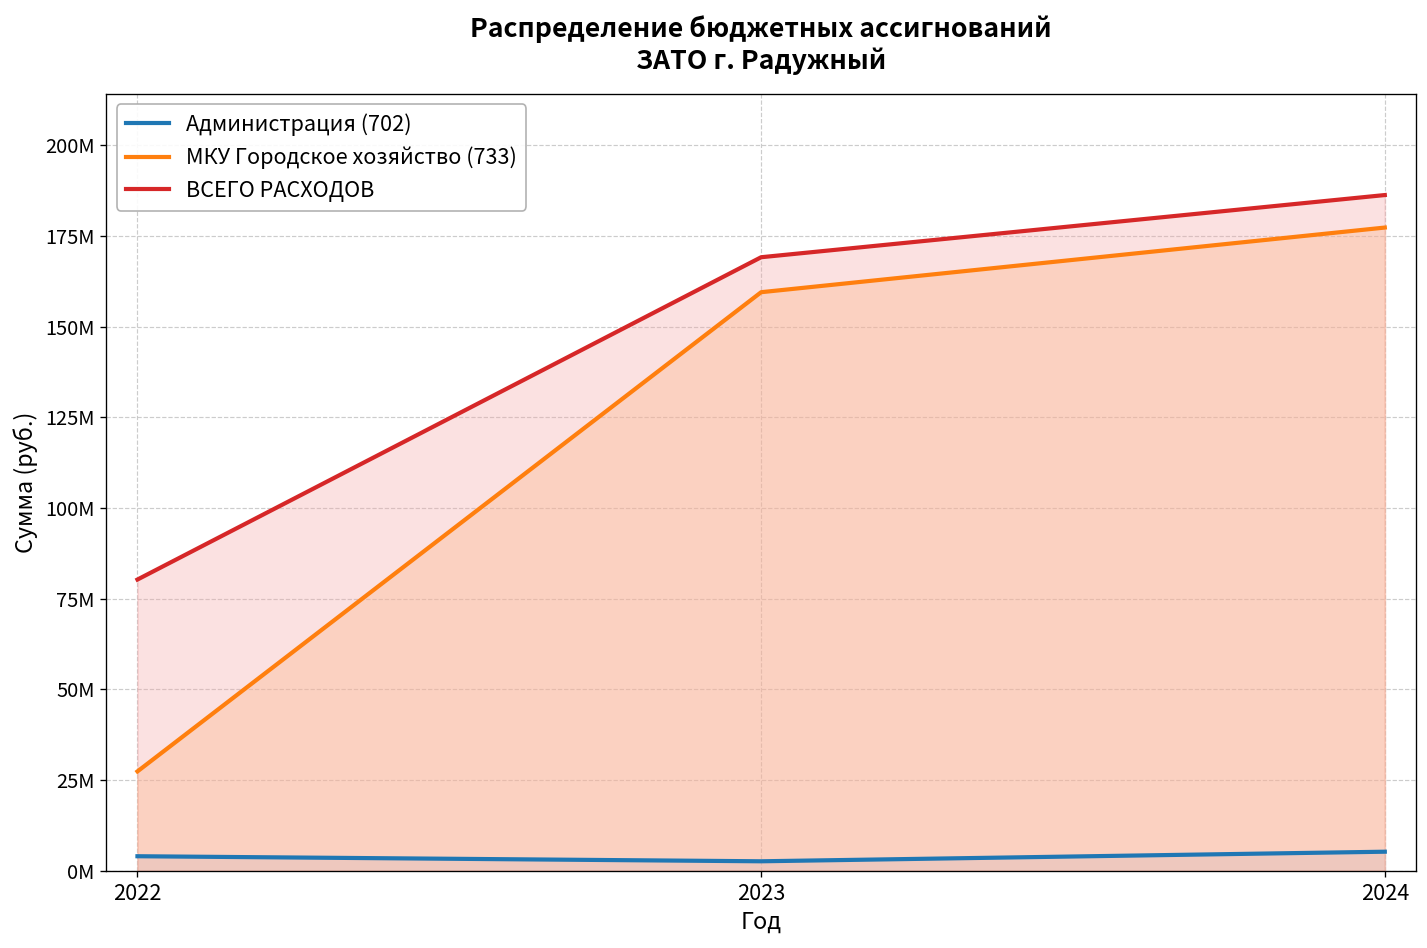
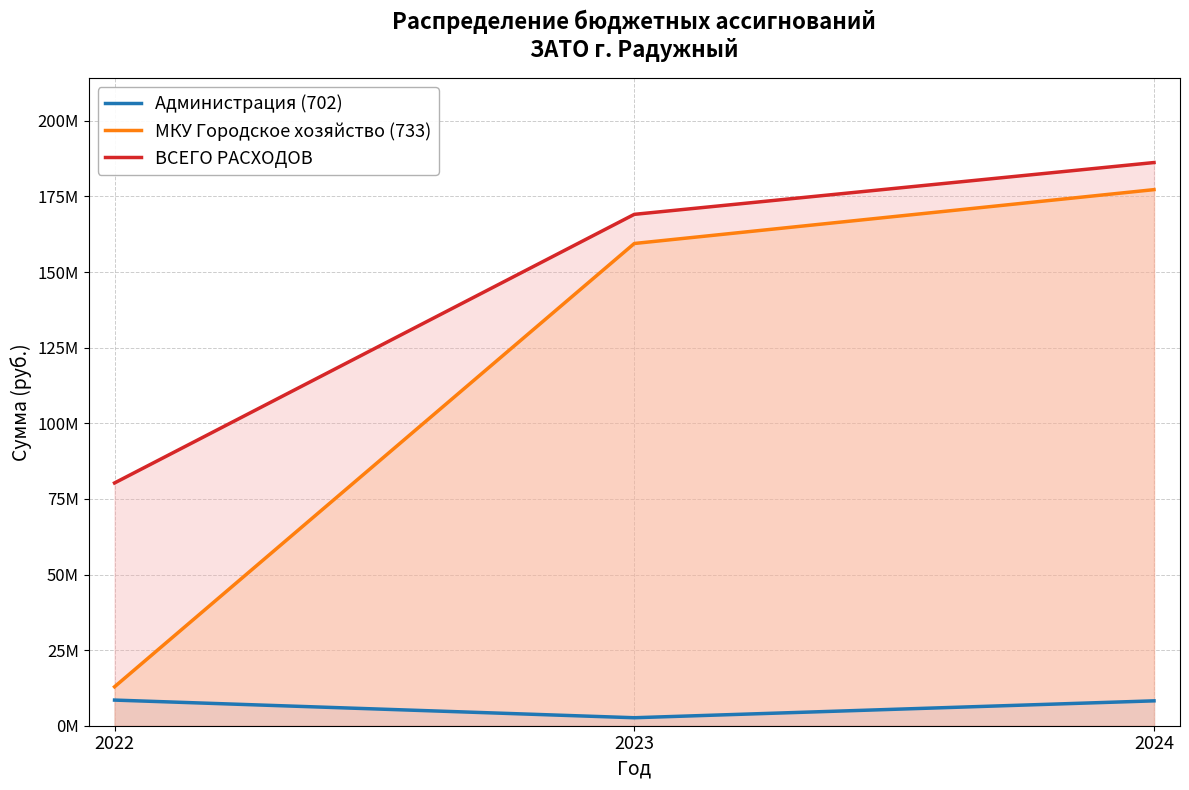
Администрация (702), 2022: 4000000 -> 8000000
МКУ Городское хозяйство (733), 2022: 27000000 -> 13000000
Администрация (702), 2024: 5000000 -> 8000000
